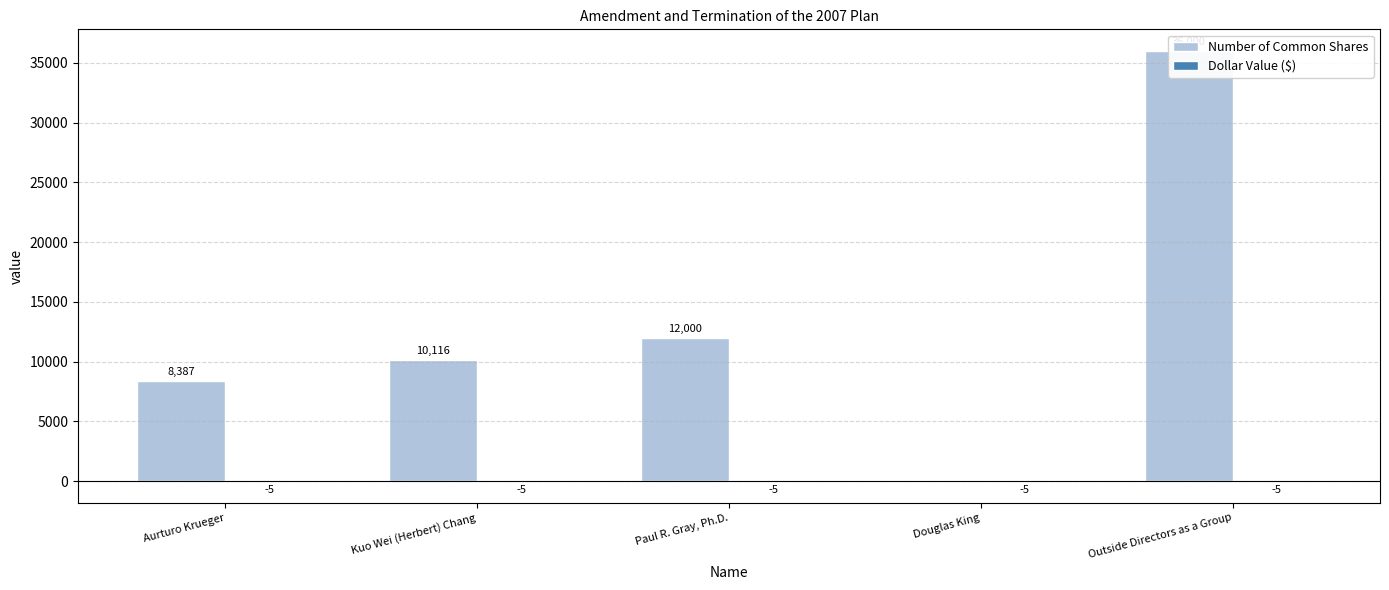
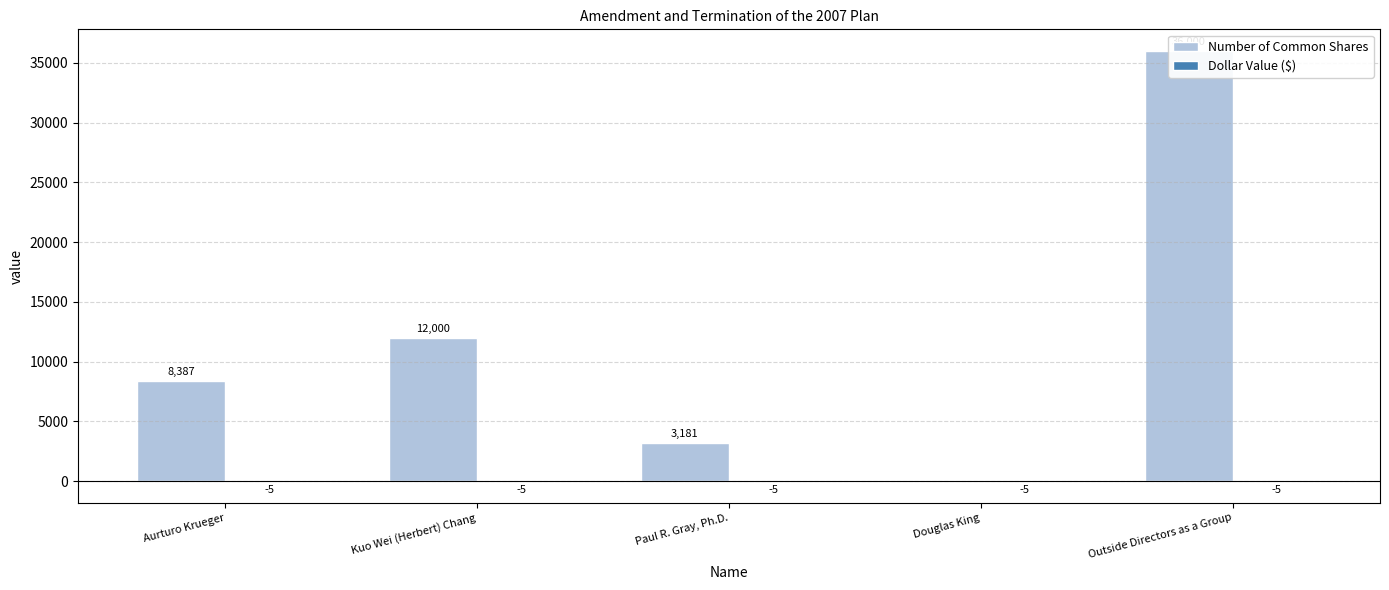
Number of Common Shares, Kuo Wei (Herbert) Chang: 10,116 -> 12,000
Number of Common Shares, Paul R. Gray, Ph.D.: 12,000 -> 3,181
